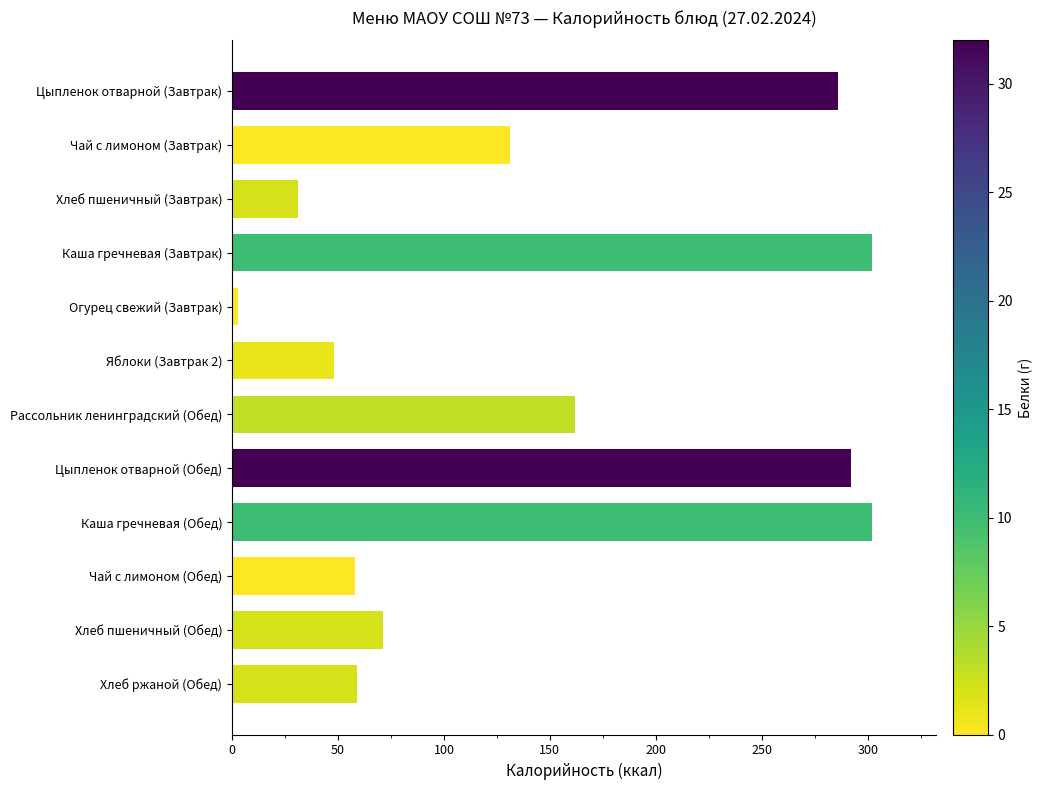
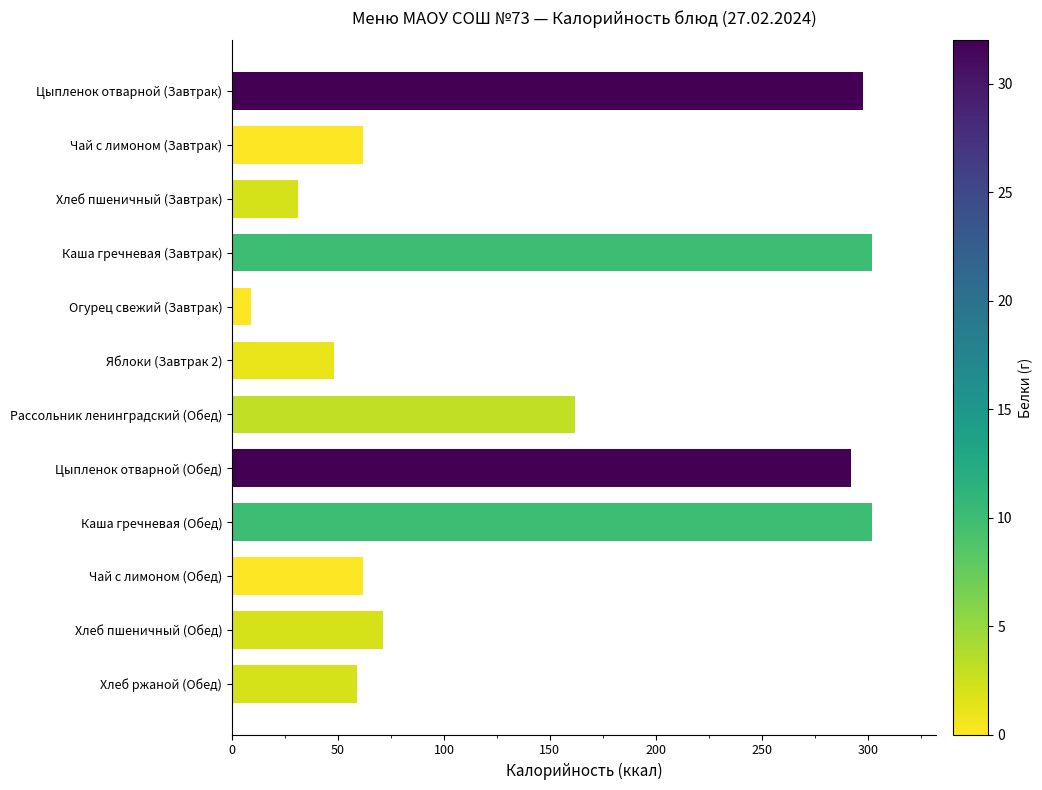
Цыпленок отварной (Завтрак): 286 -> 298
Чай с лимоном (Завтрак): 131 -> 62
Огурец свежий (Завтрак): 3 -> 9
Чай с лимоном (Обед): 58 -> 62
